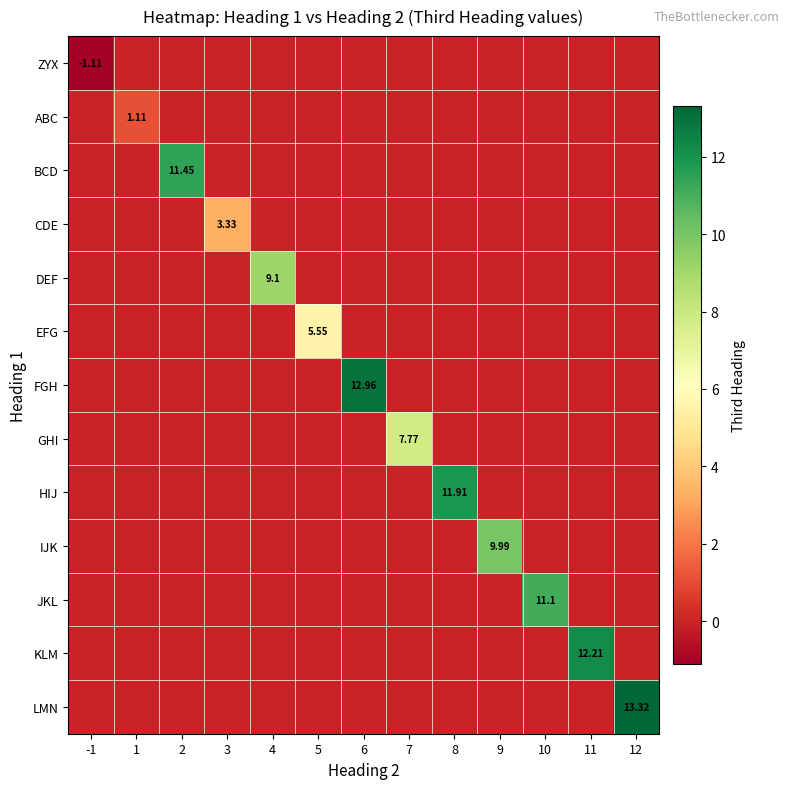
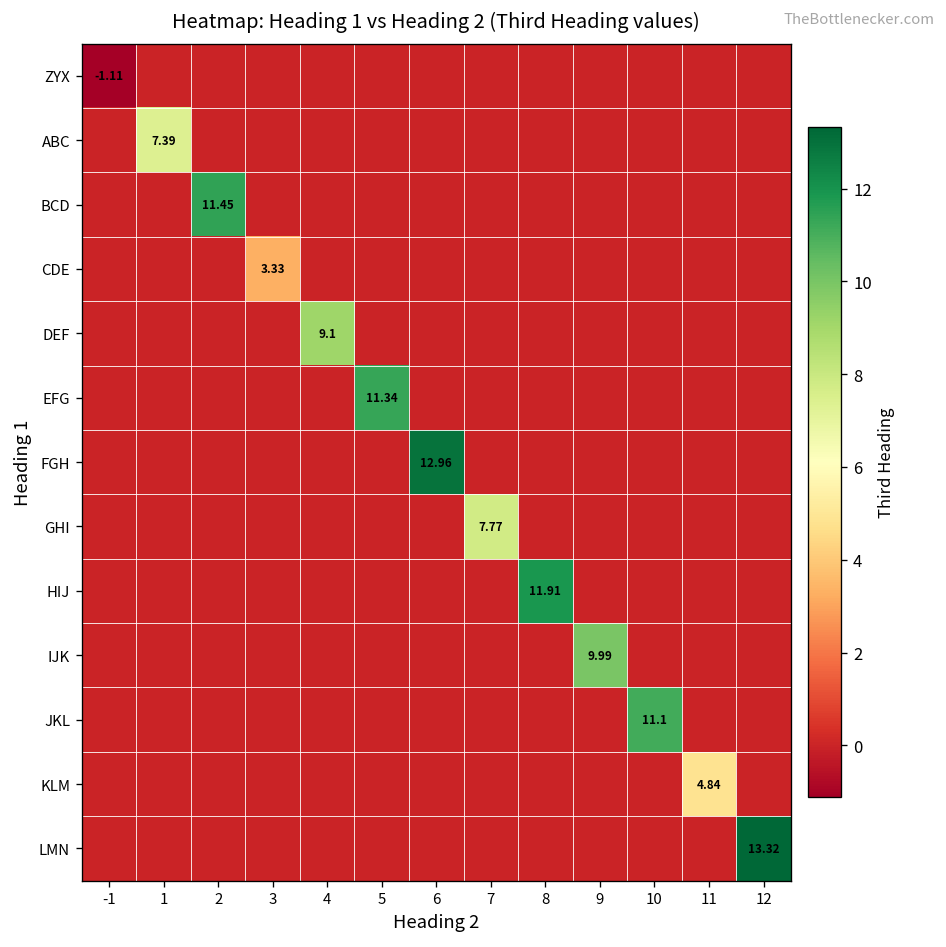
ABC, 1: 1.11 -> 7.39
EFG, 5: 5.55 -> 11.34
KLM, 11: 12.21 -> 4.84
